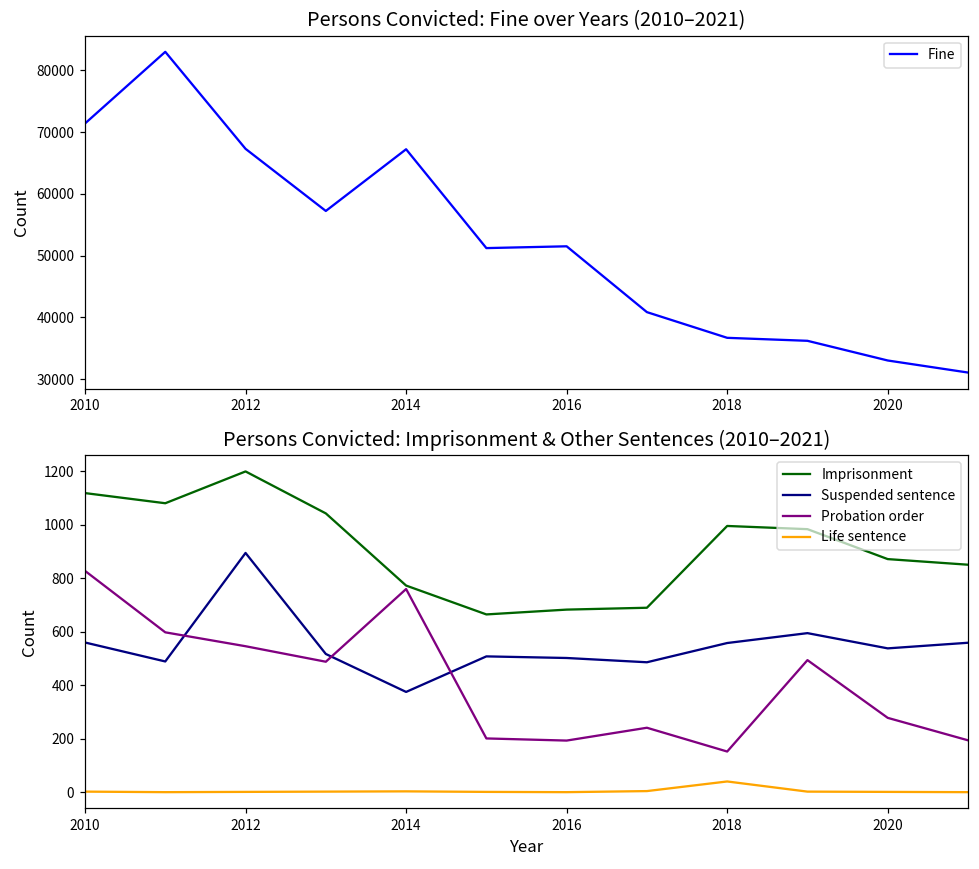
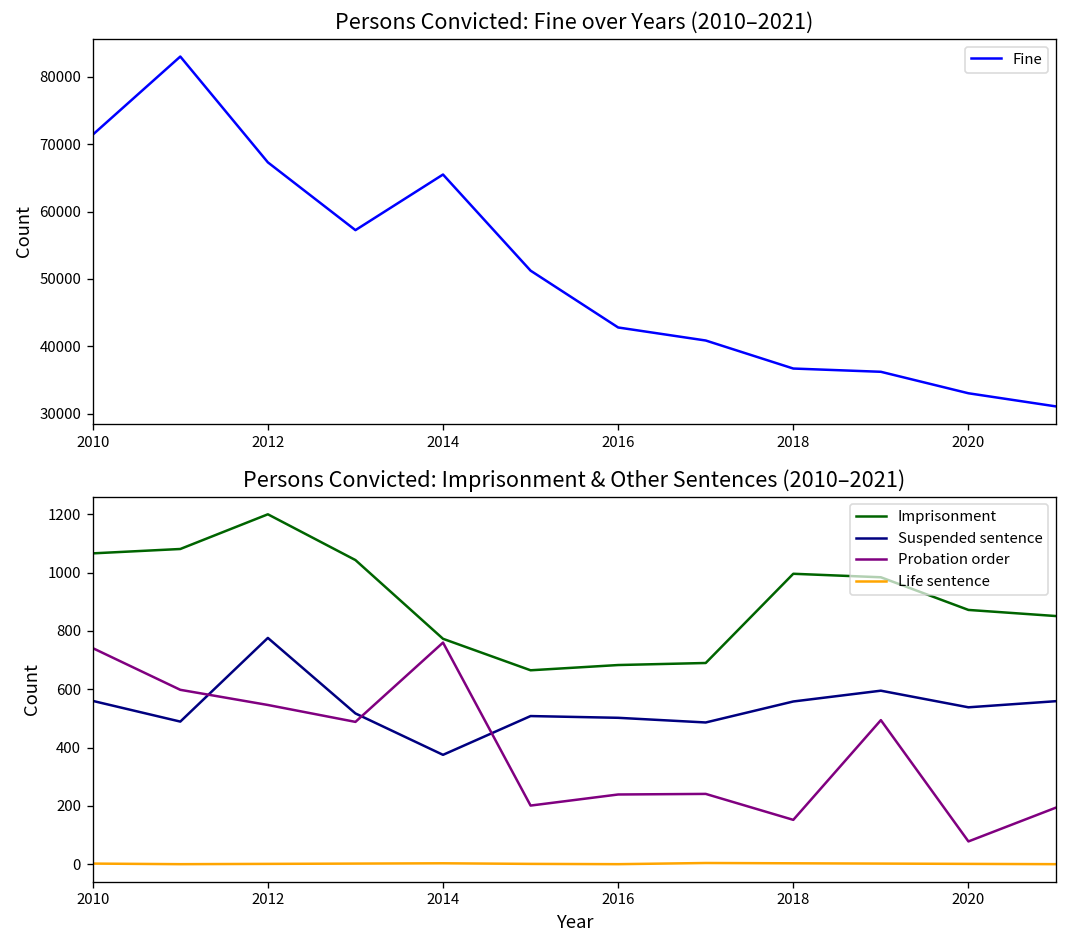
Persons Convicted: Fine over Years (2010–2021), 2014: 67000 -> 65000
Persons Convicted: Fine over Years (2010–2021), 2016: 52000 -> 43000
Persons Convicted: Imprisonment & Other Sentences (2010–2021), Imprisonment, 2010: 1120 -> 1070
Persons Convicted: Imprisonment & Other Sentences (2010–2021), Probation order, 2010: 830 -> 740
Persons Convicted: Imprisonment & Other Sentences (2010–2021), Suspended sentence, 2012: 900 -> 780
Persons Convicted: Imprisonment & Other Sentences (2010–2021), Probation order, 2016: 190 -> 240
Persons Convicted: Imprisonment & Other Sentences (2010–2021), Life sentence, 2018: 40 -> 0
Persons Convicted: Imprisonment & Other Sentences (2010–2021), Probation order, 2020: 280 -> 80
